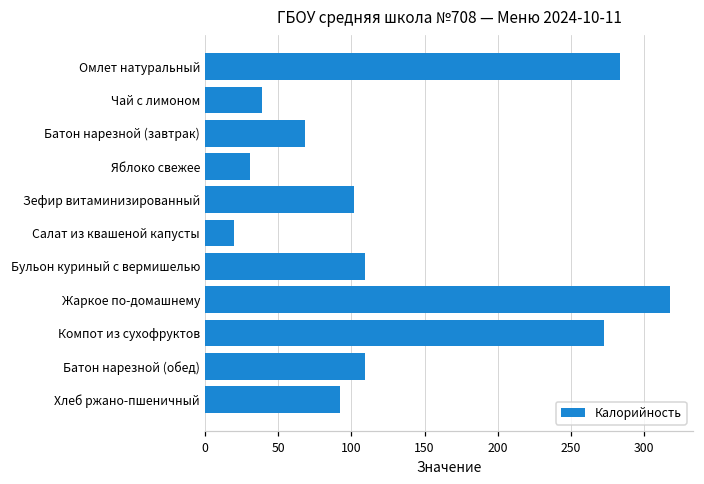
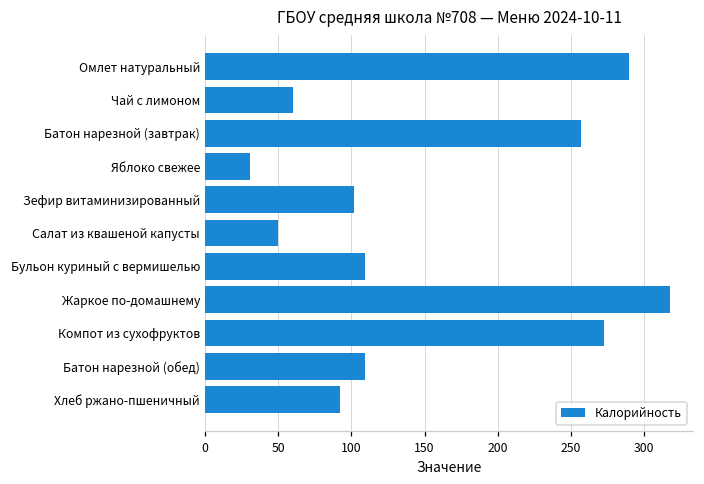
Омлет натуральный: 284 -> 290
Чай с лимоном: 39 -> 60
Батон нарезной (завтрак): 68 -> 257
Салат из квашеной капусты: 20 -> 50
